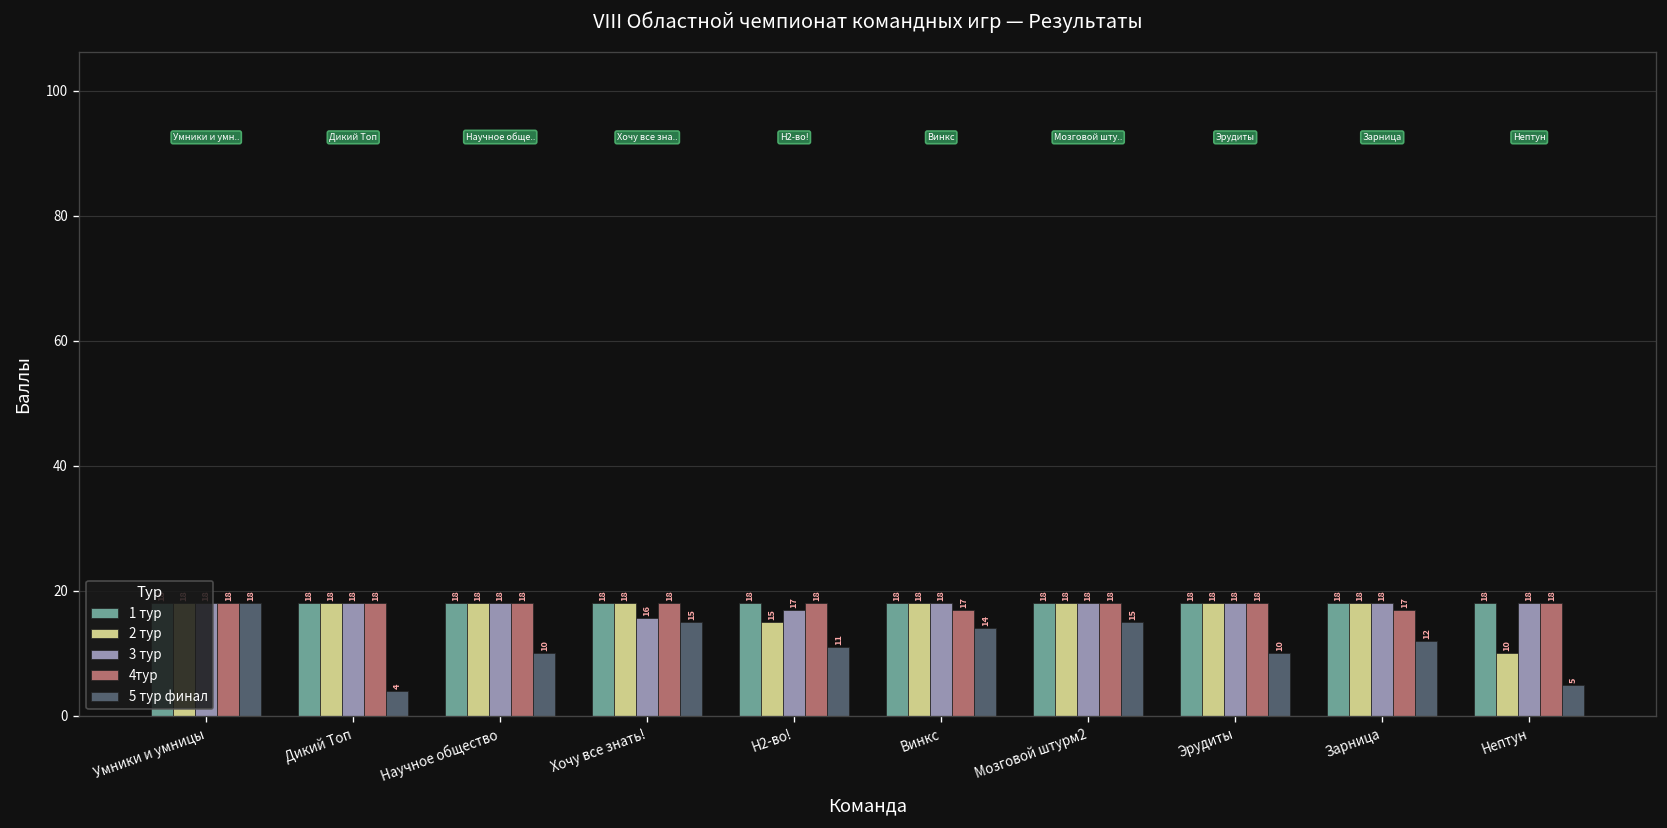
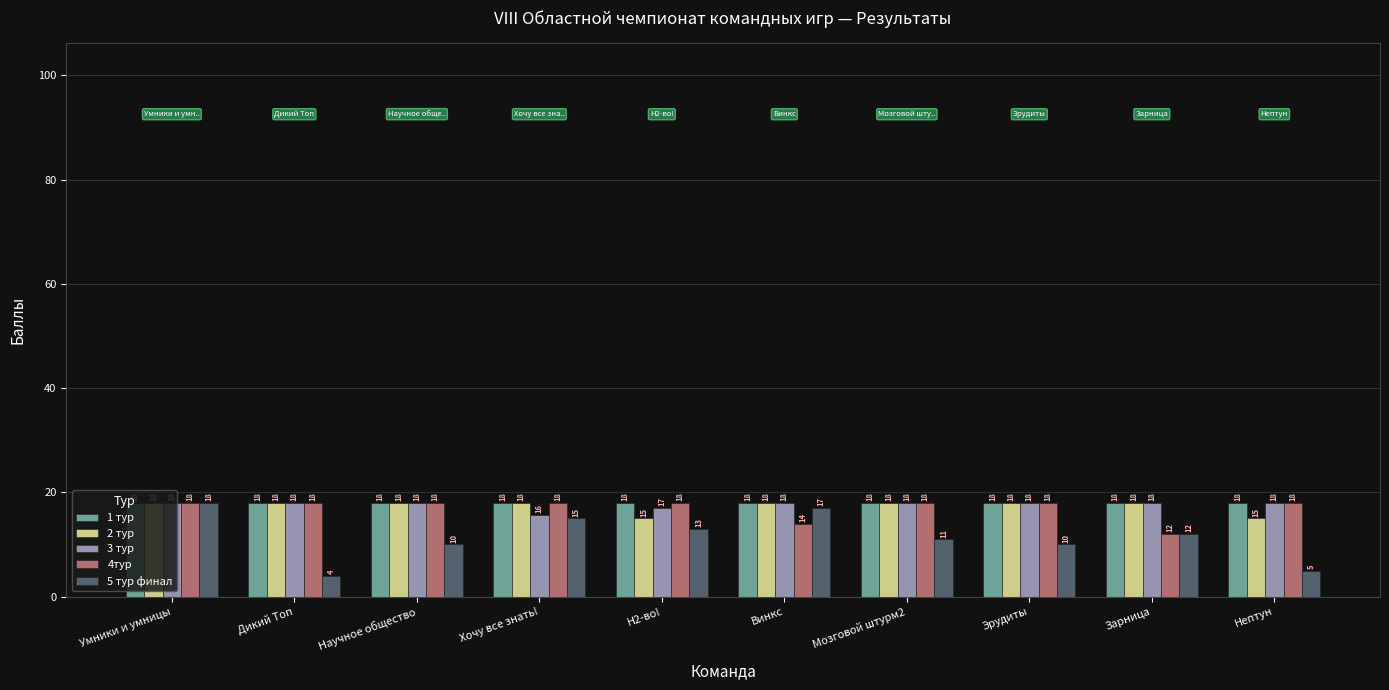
5 тур финал, Н2-во!: 11 -> 13
4тур, Винкс: 17 -> 14
5 тур финал, Винкс: 14 -> 17
5 тур финал, Мозговой штурм2: 15 -> 11
4тур, Зарница: 17 -> 12
2 тур, Нептун: 10 -> 15
